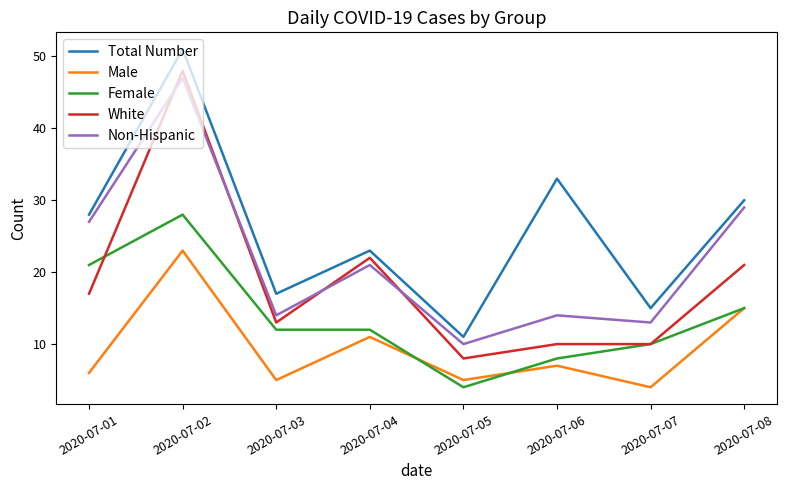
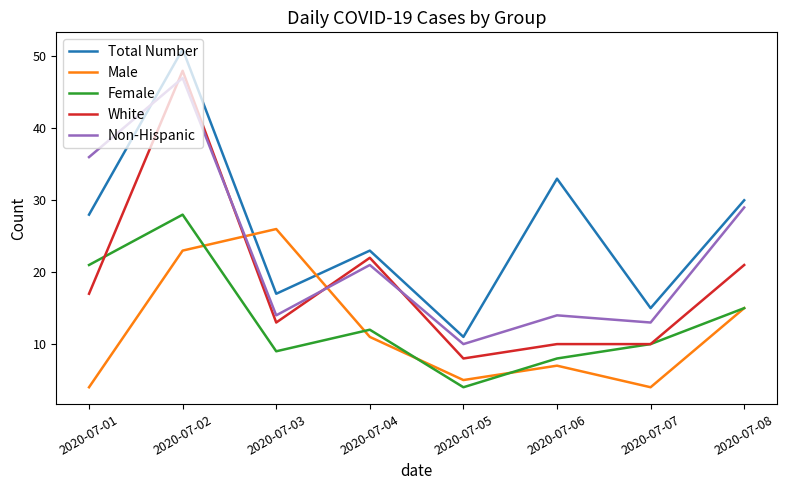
Male, 2020-07-01: 6 -> 4
Non-Hispanic, 2020-07-01: 27 -> 36
Male, 2020-07-03: 5 -> 26
Female, 2020-07-03: 12 -> 9
